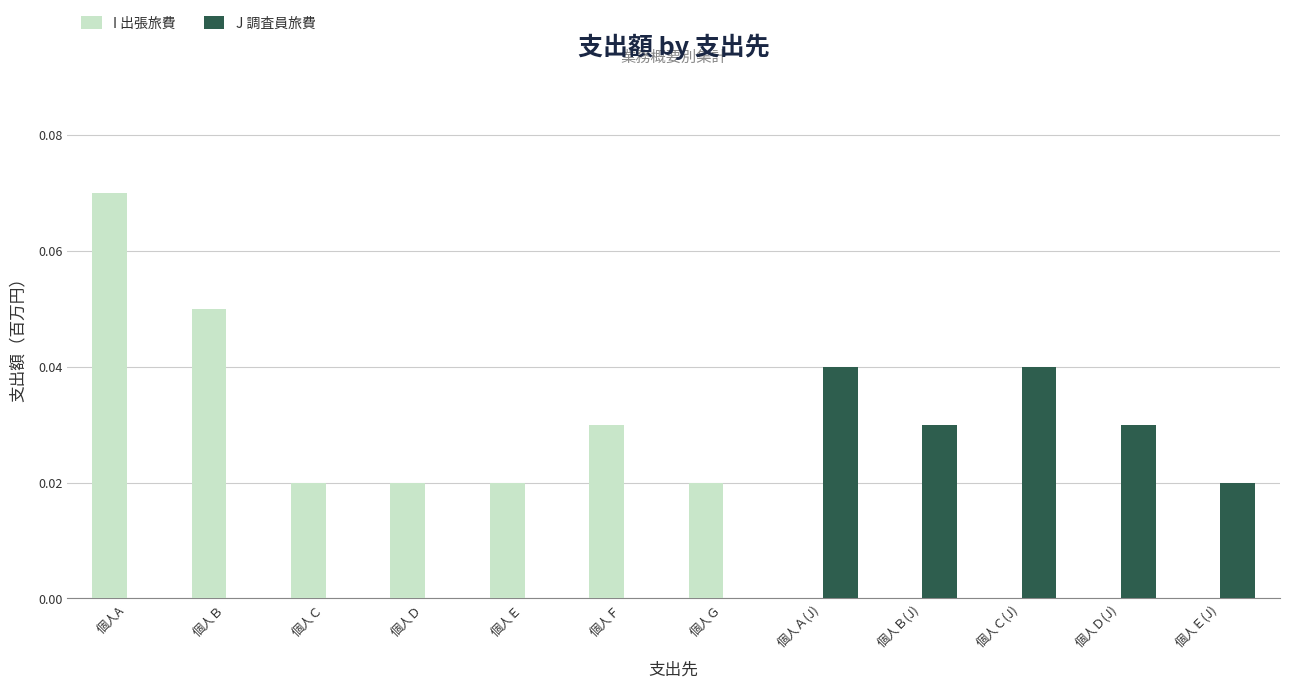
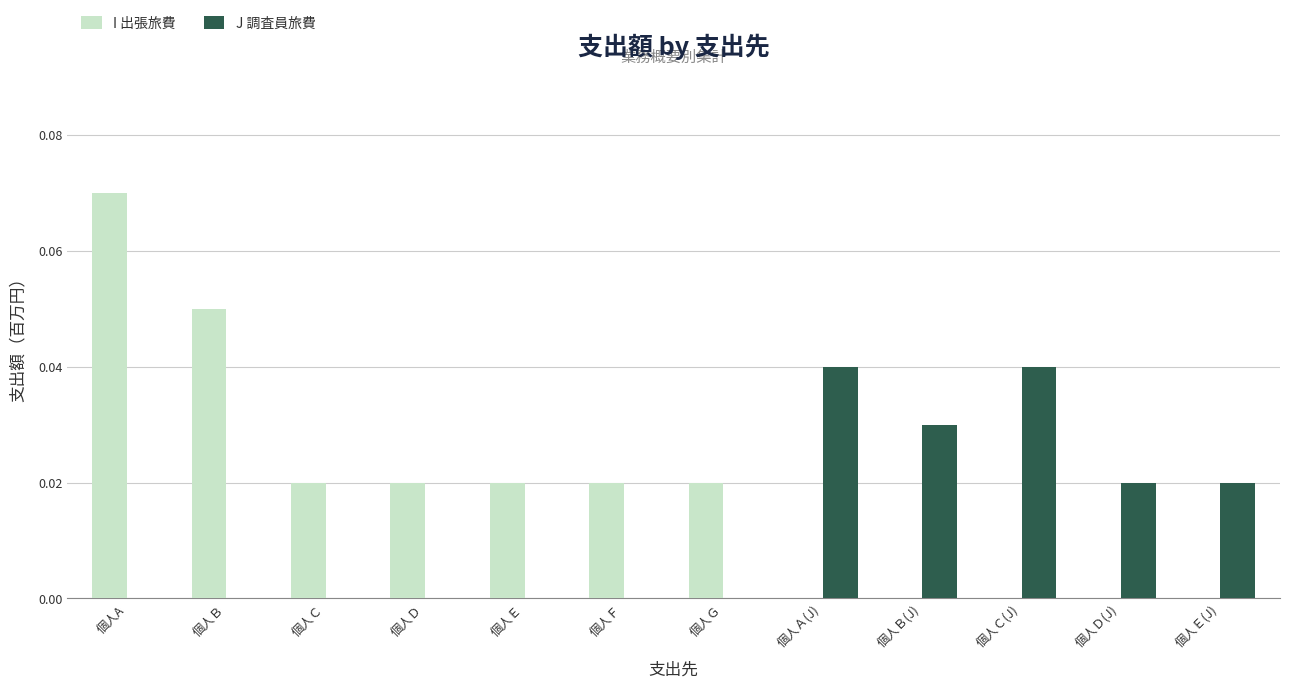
I 出張旅費, 個人Ｆ: 0.03 -> 0.02
J 調査員旅費, 個人Ｄ(J): 0.03 -> 0.02
